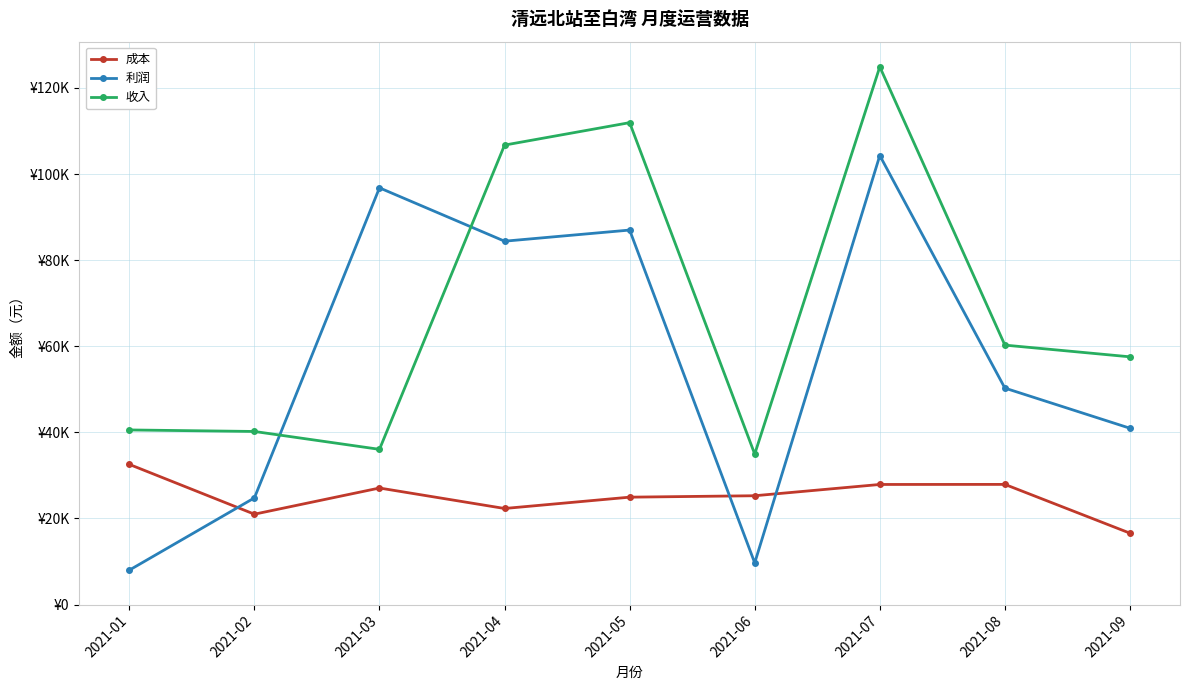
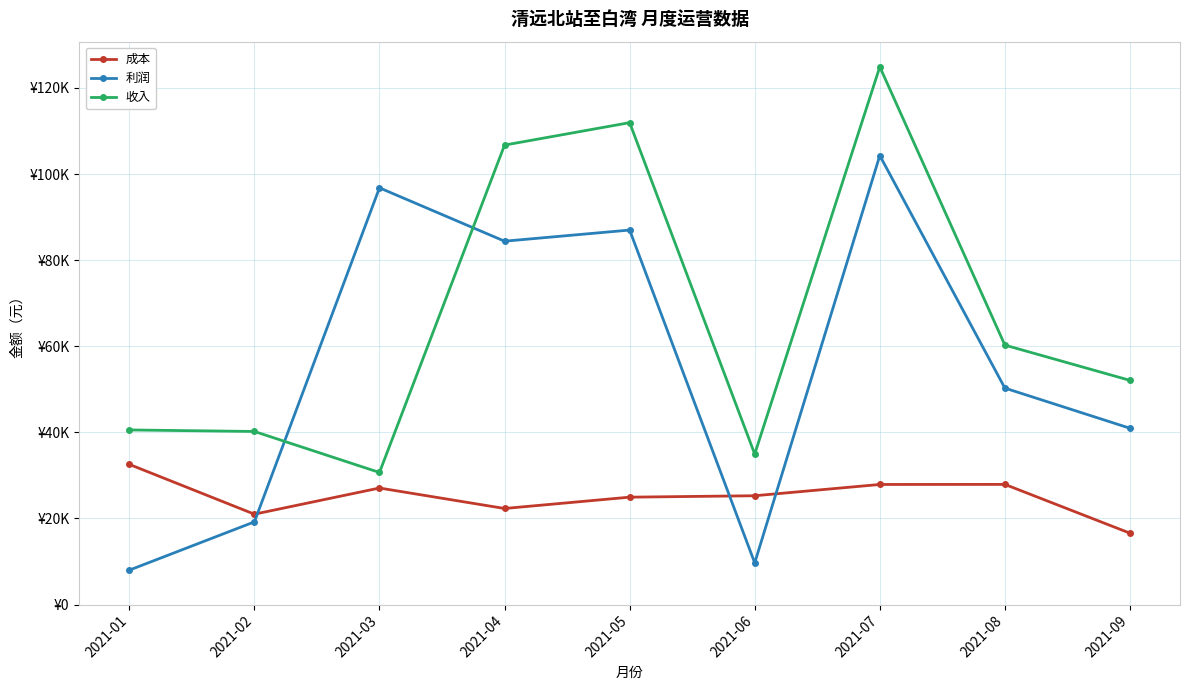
利润, 2021-02: ¥25000 -> ¥19000
收入, 2021-03: ¥36000 -> ¥31000
收入, 2021-09: ¥58000 -> ¥52000
